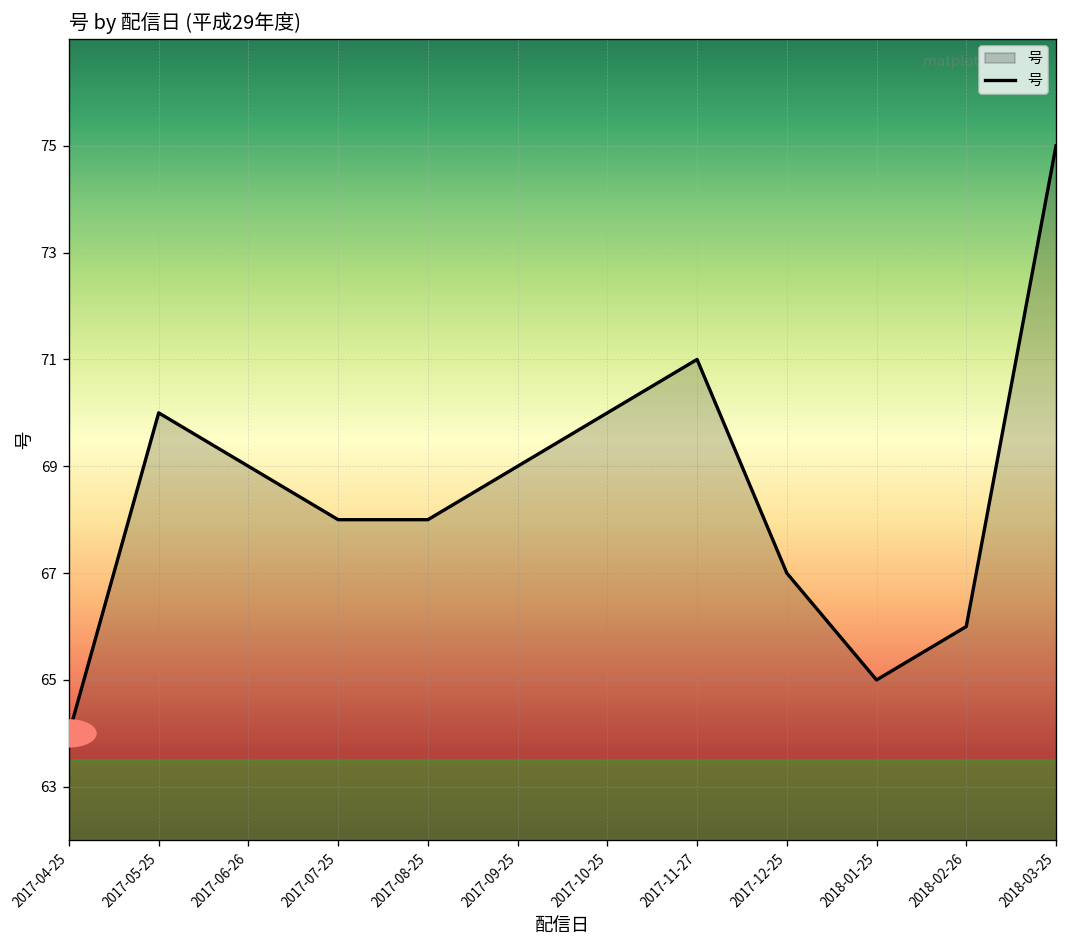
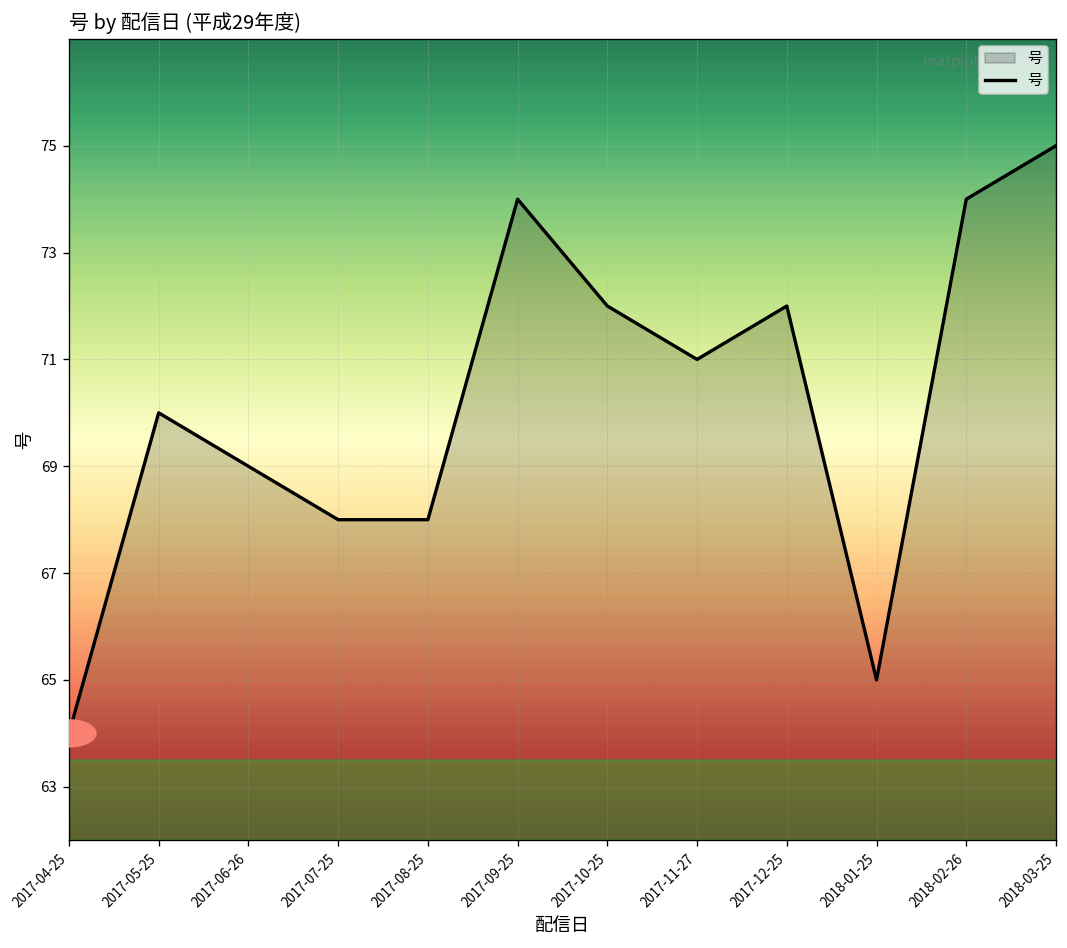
2017-09-25: 69 -> 74
2017-10-25: 70 -> 72
2017-12-25: 67 -> 72
2018-02-26: 66 -> 74
